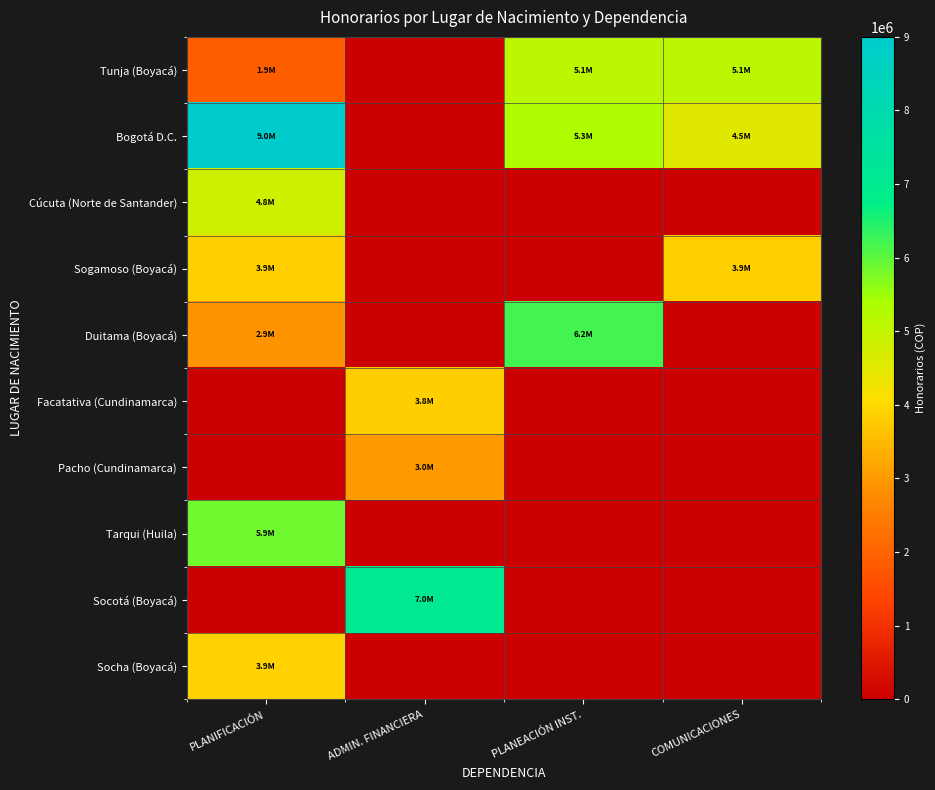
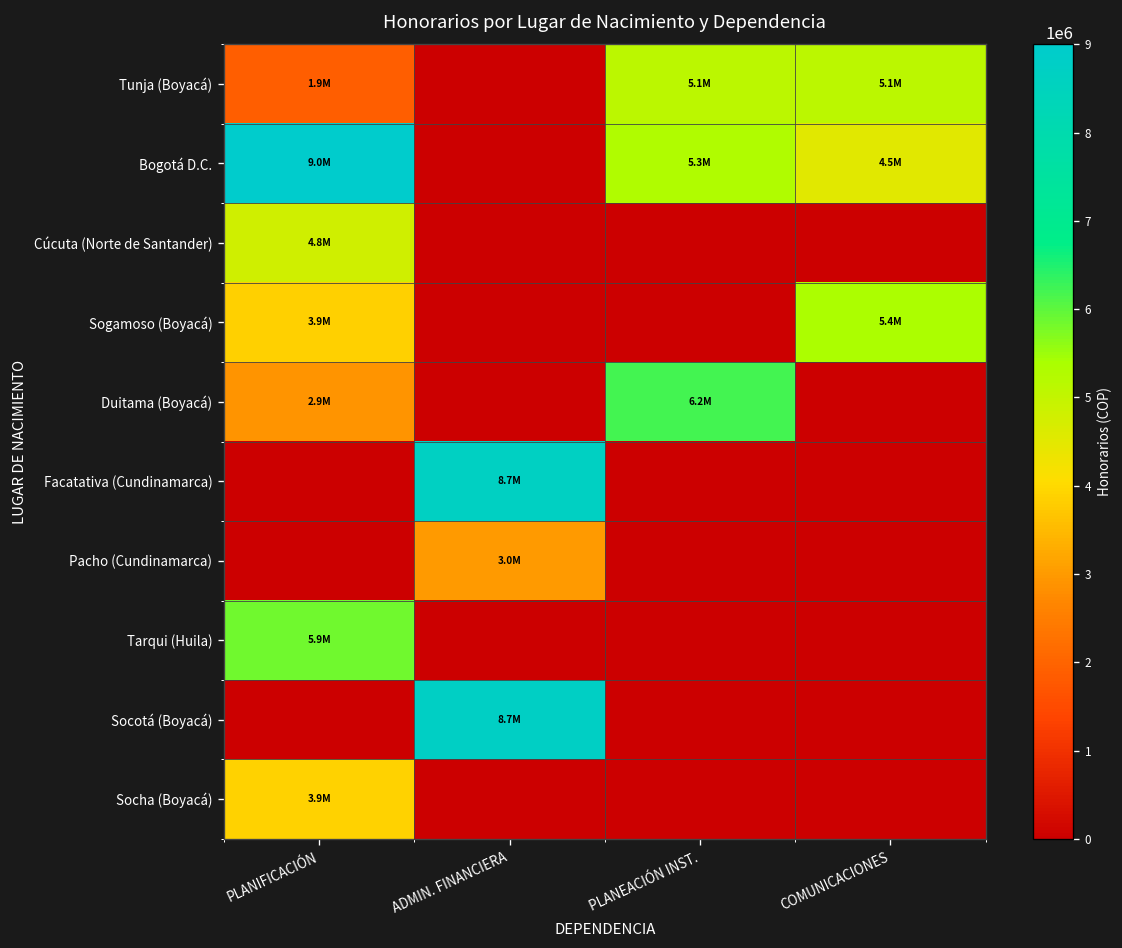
Sogamoso (Boyacá), COMUNICACIONES: 3.9M -> 5.4M
Facatativa (Cundinamarca), ADMIN. FINANCIERA: 3.8M -> 8.7M
Socotá (Boyacá), ADMIN. FINANCIERA: 7.0M -> 8.7M
